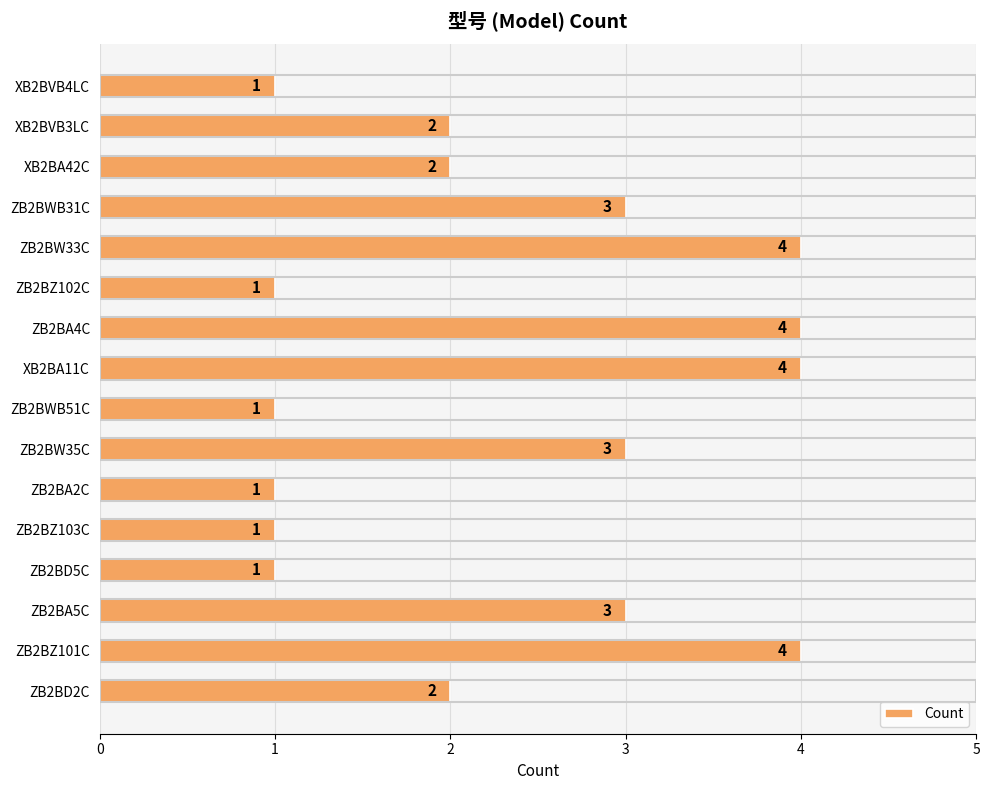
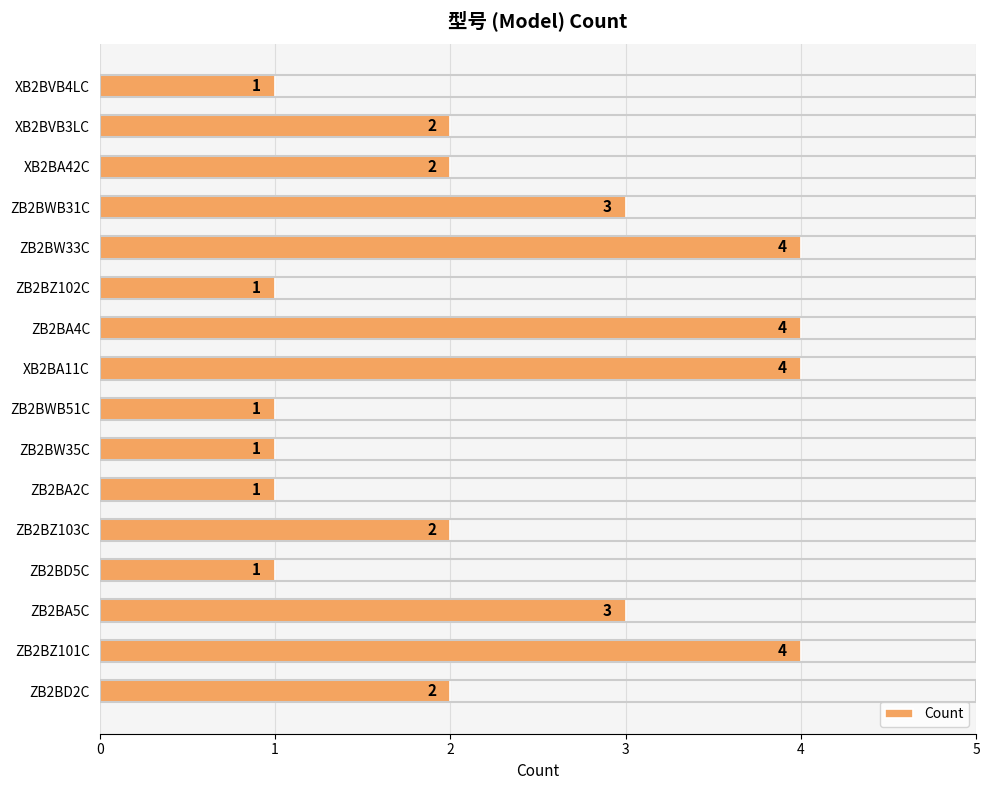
ZB2BW35C: 3 -> 1
ZB2BZ103C: 1 -> 2
